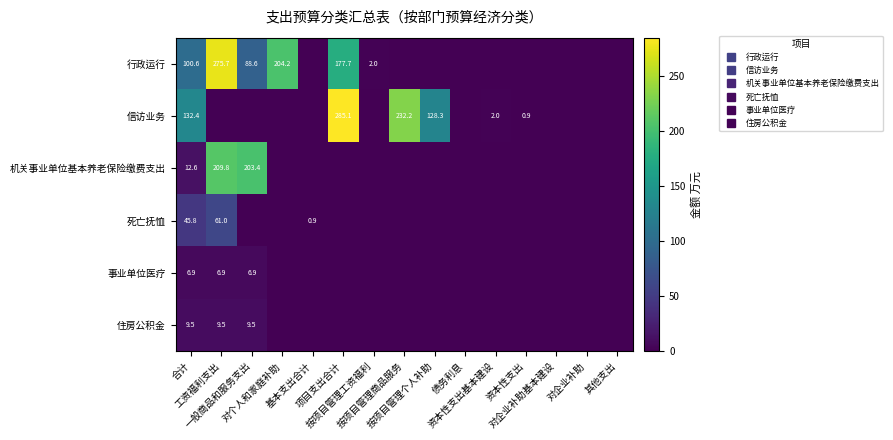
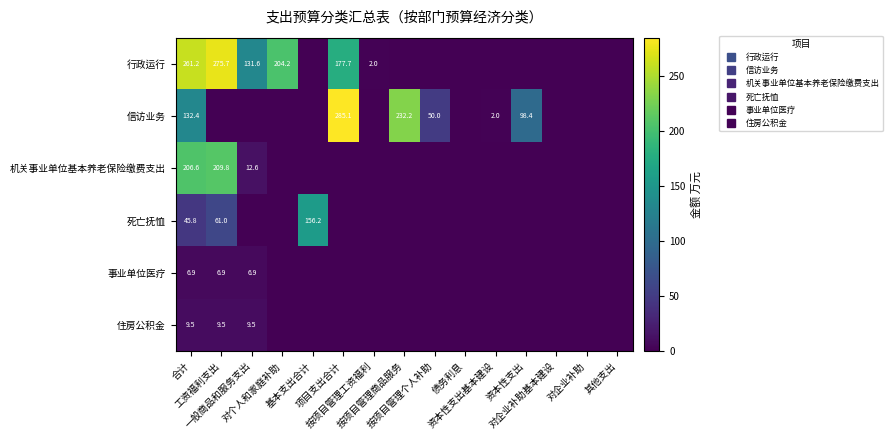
行政运行, 合计: 100.6 -> 261.2
行政运行, 一般商品和服务支出: 88.6 -> 131.6
信访业务, 按项目管理个人补助: 128.3 -> 50.0
信访业务, 资本性支出: 0.9 -> 98.4
机关事业单位基本养老保险缴费支出, 合计: 12.6 -> 206.6
机关事业单位基本养老保险缴费支出, 一般商品和服务支出: 203.4 -> 12.6
死亡抚恤, 基本支出合计: 0.9 -> 156.2
